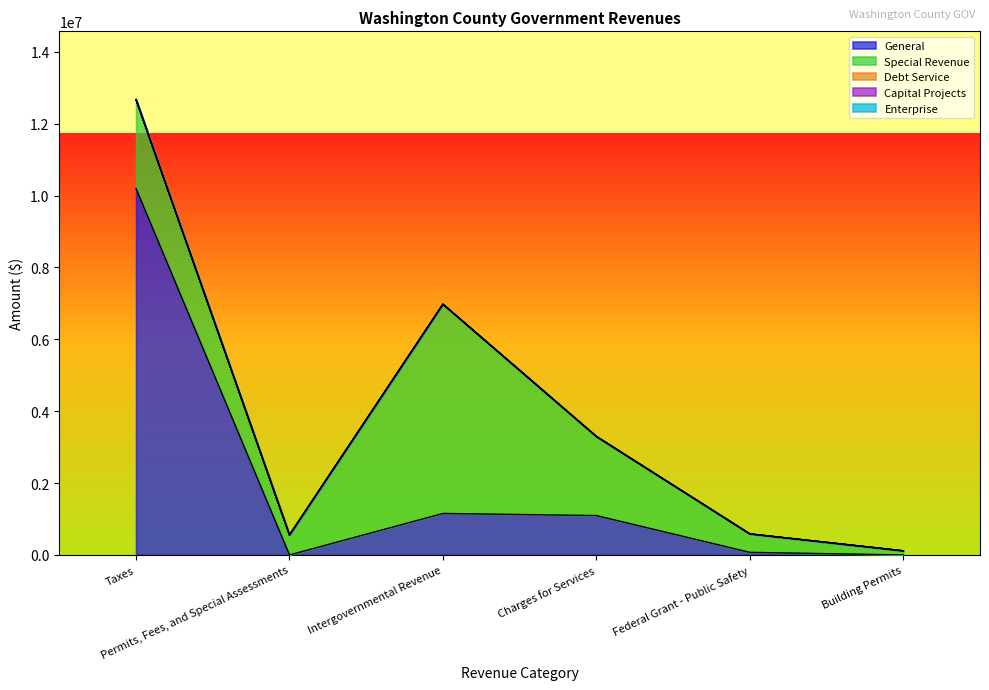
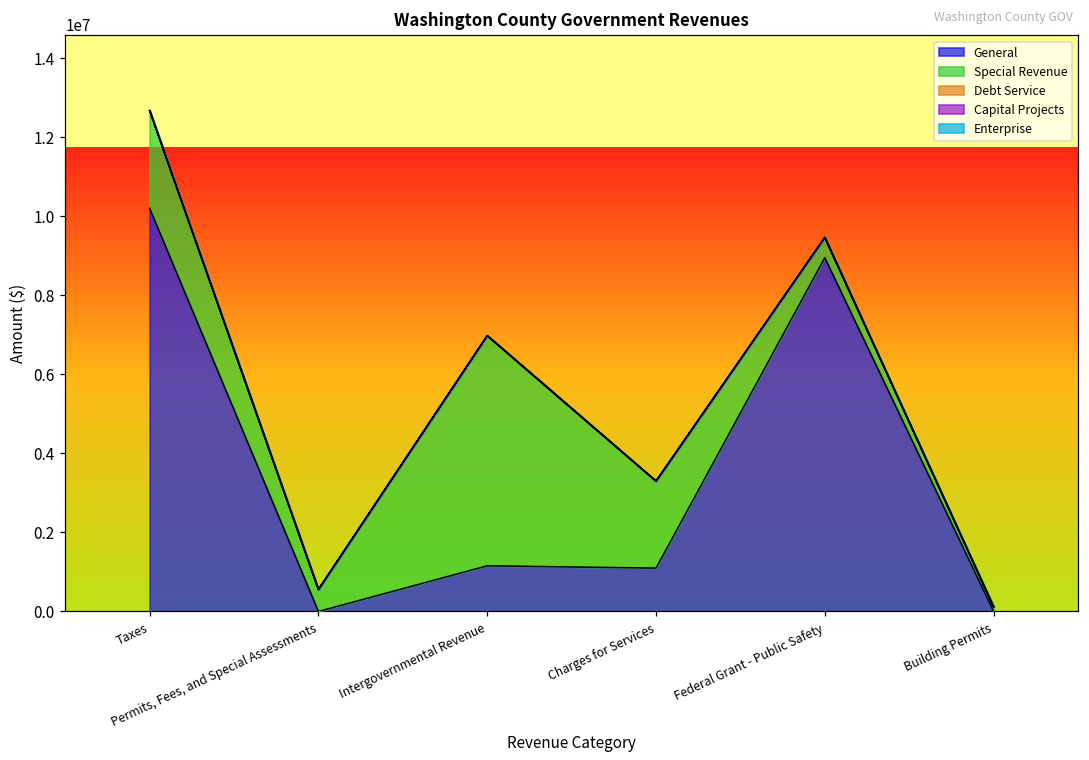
General, Federal Grant - Public Safety: 100000 -> 8900000
